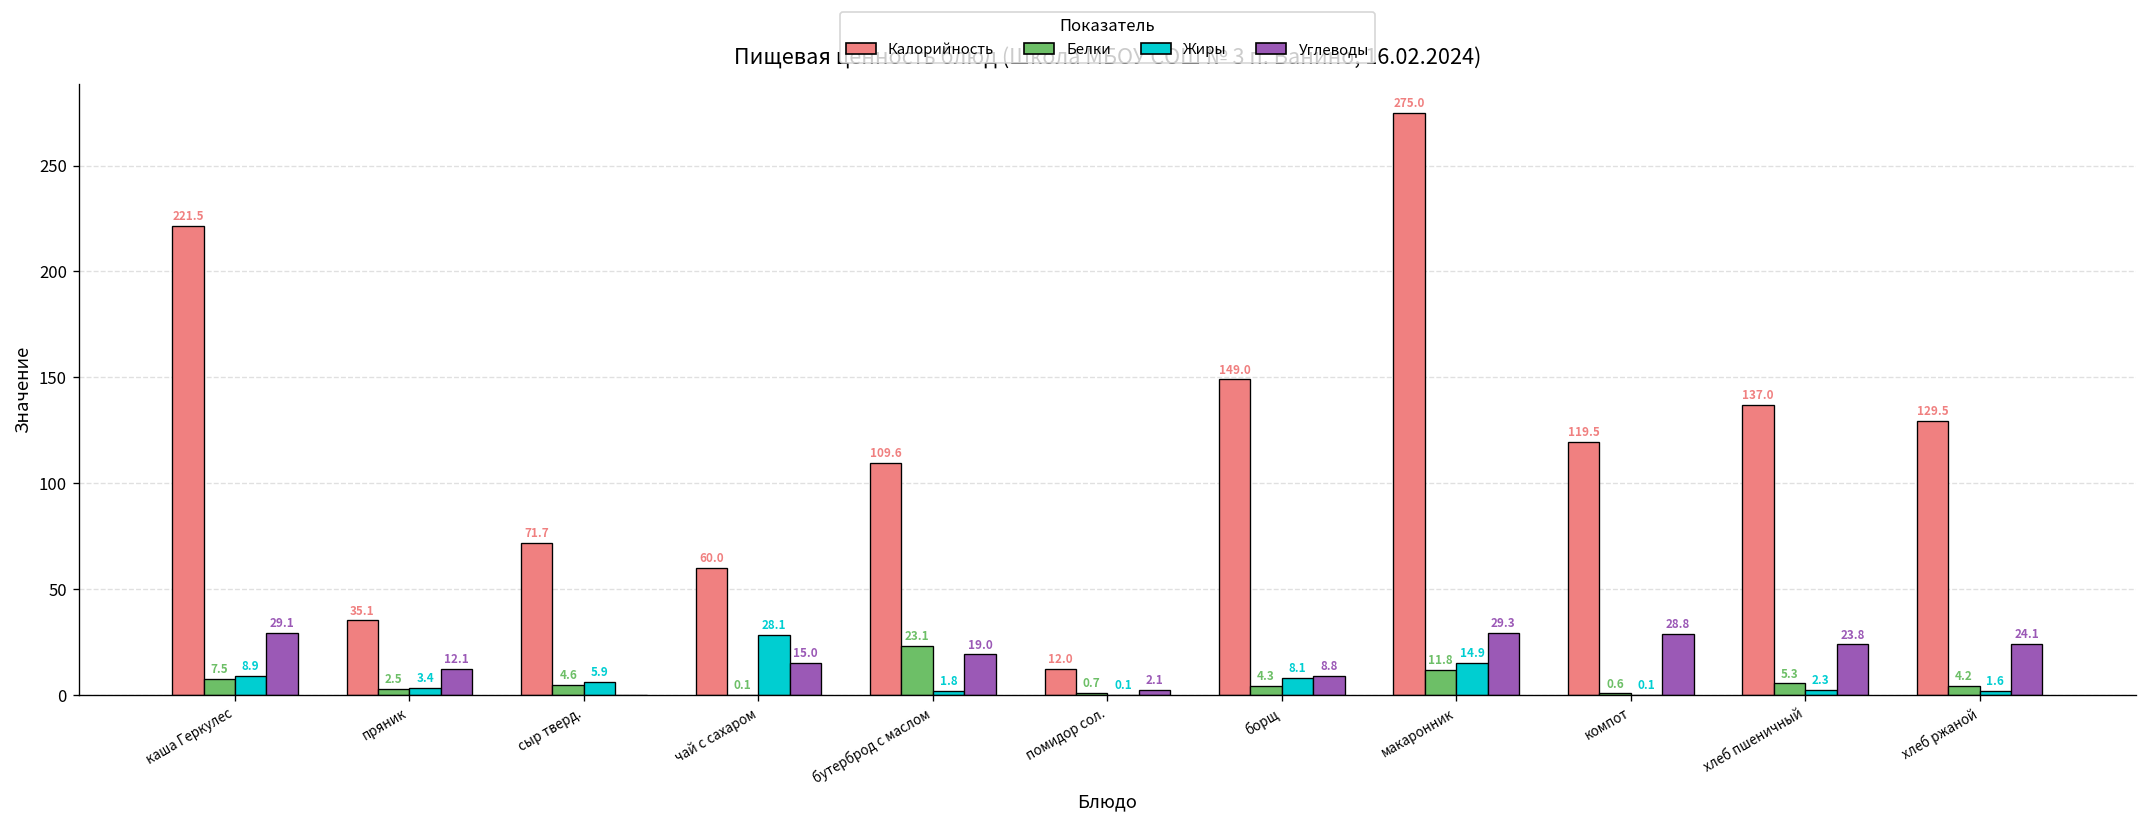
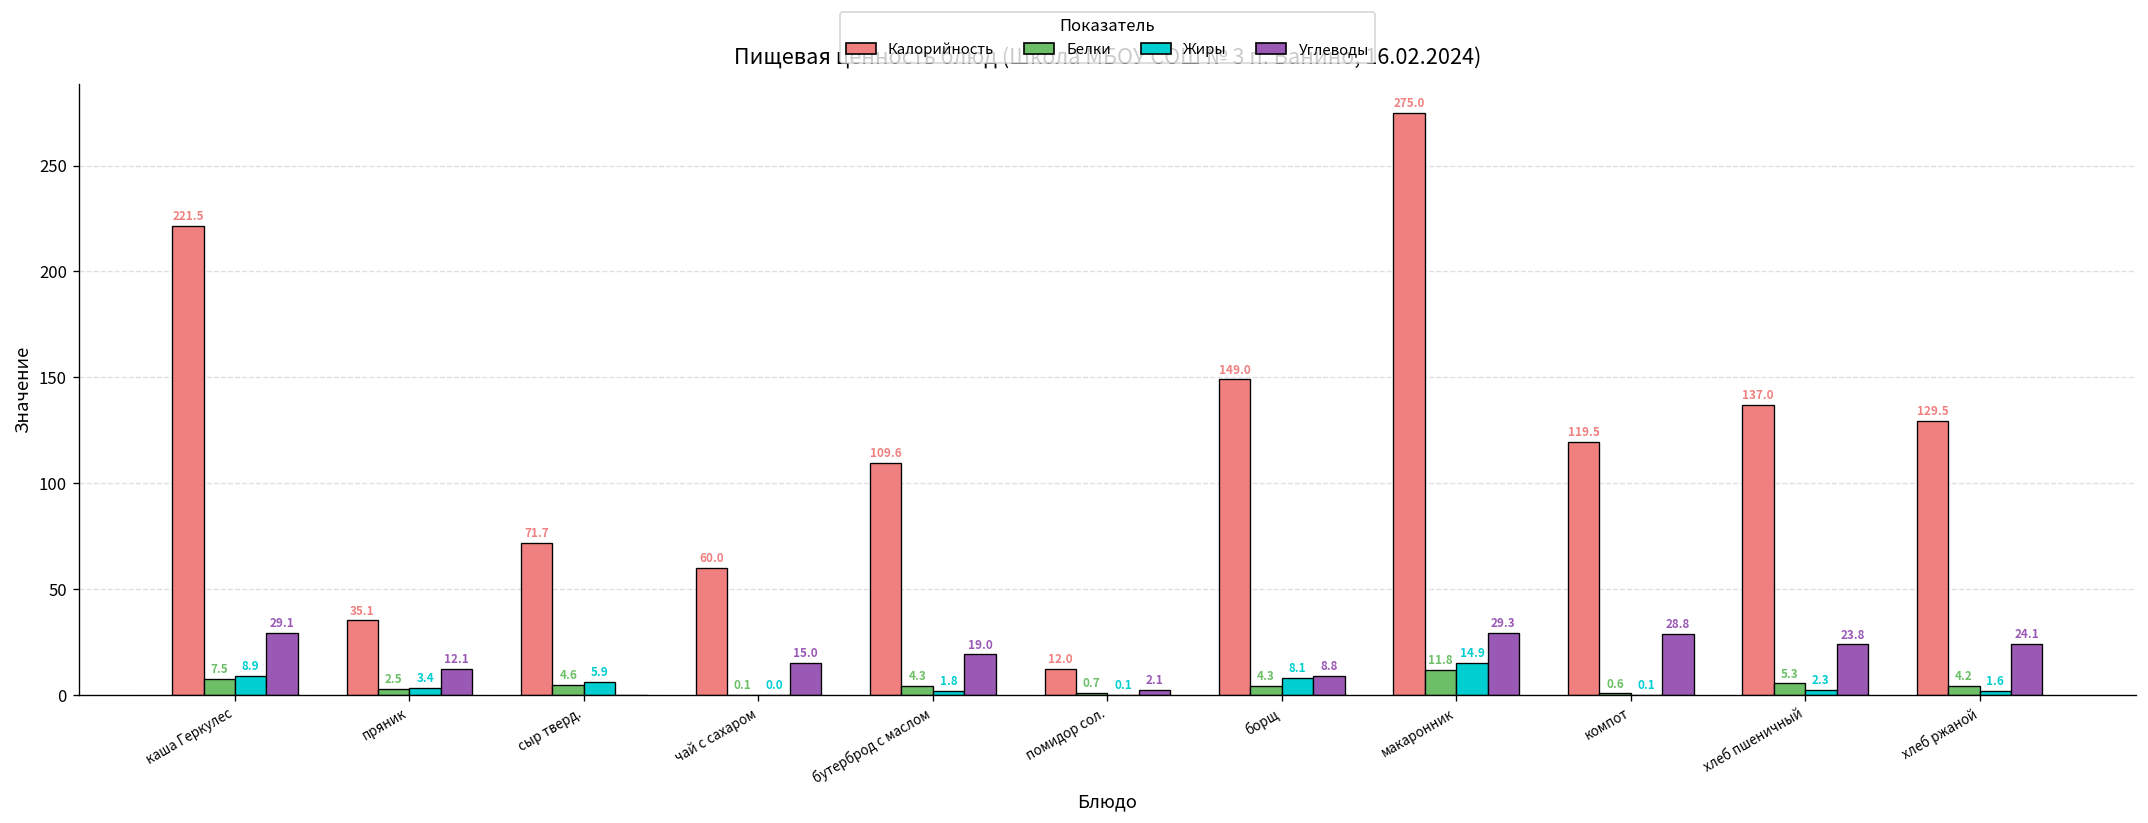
Жиры, чай с сахаром: 28.1 -> 0.0
Белки, бутерброд с маслом: 23.1 -> 4.3
